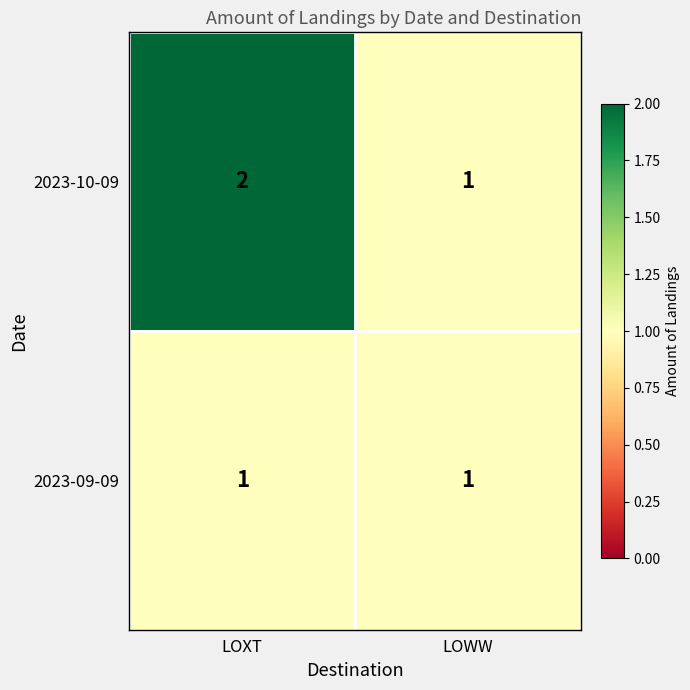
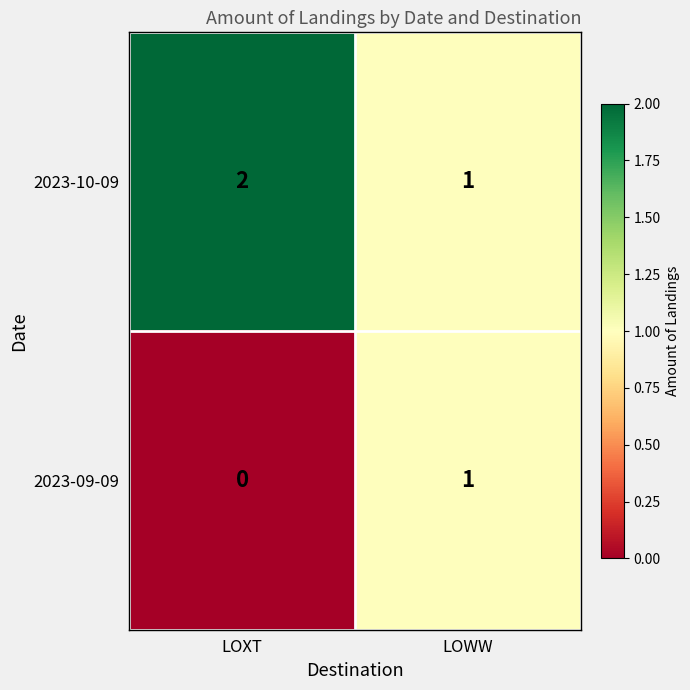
2023-09-09, LOXT: 1 -> 0
